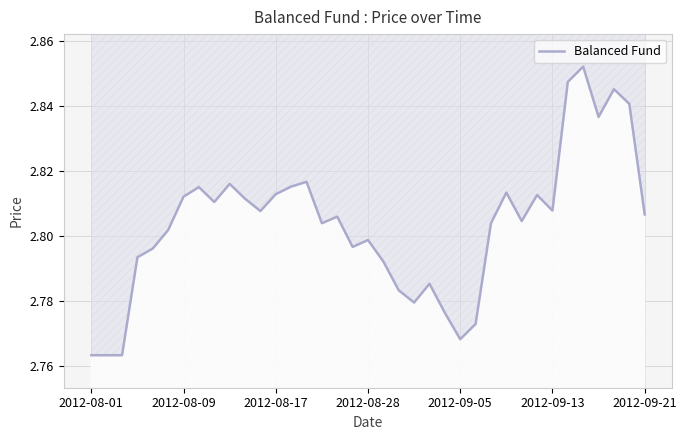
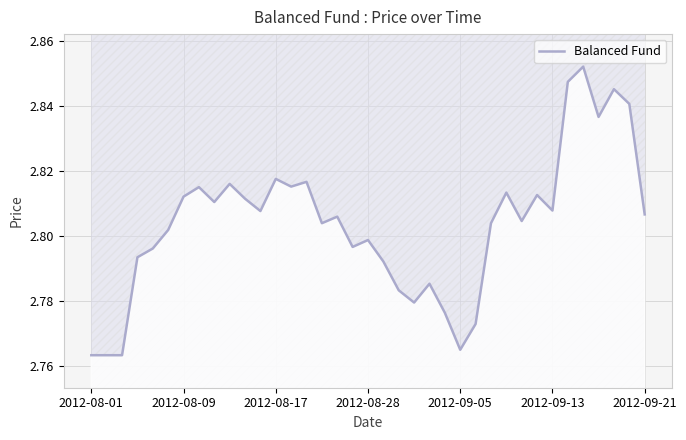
Balanced Fund, 2012-08-17: 2.813 -> 2.818
Balanced Fund, 2012-09-05: 2.768 -> 2.765
